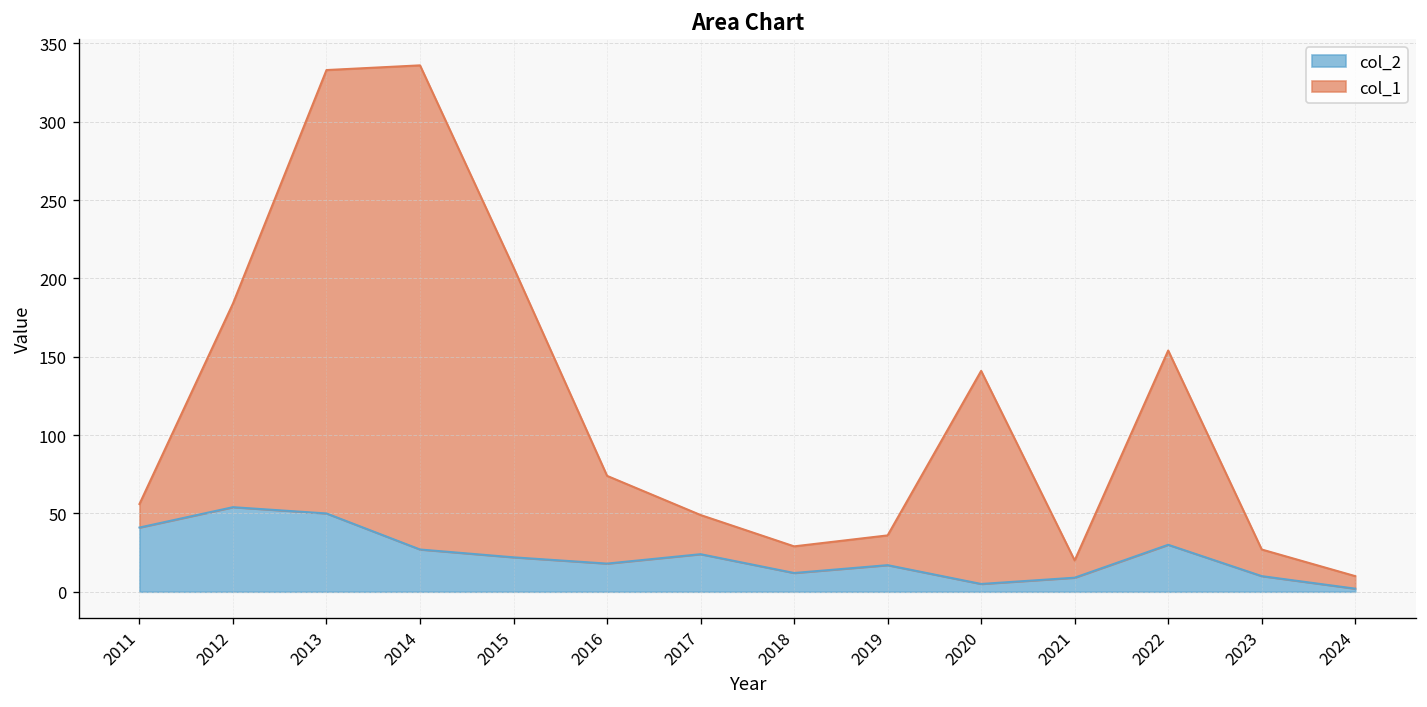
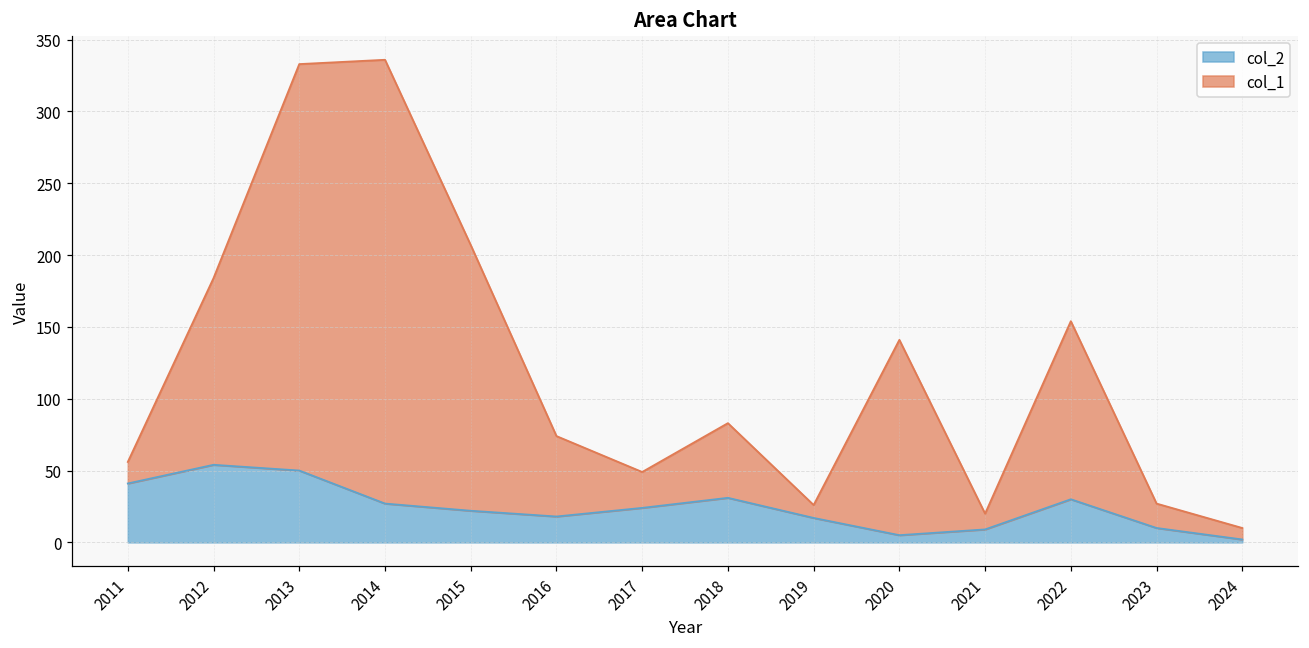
col_2, 2018: 12 -> 31
col_1, 2018: 17 -> 52
col_1, 2019: 19 -> 9
